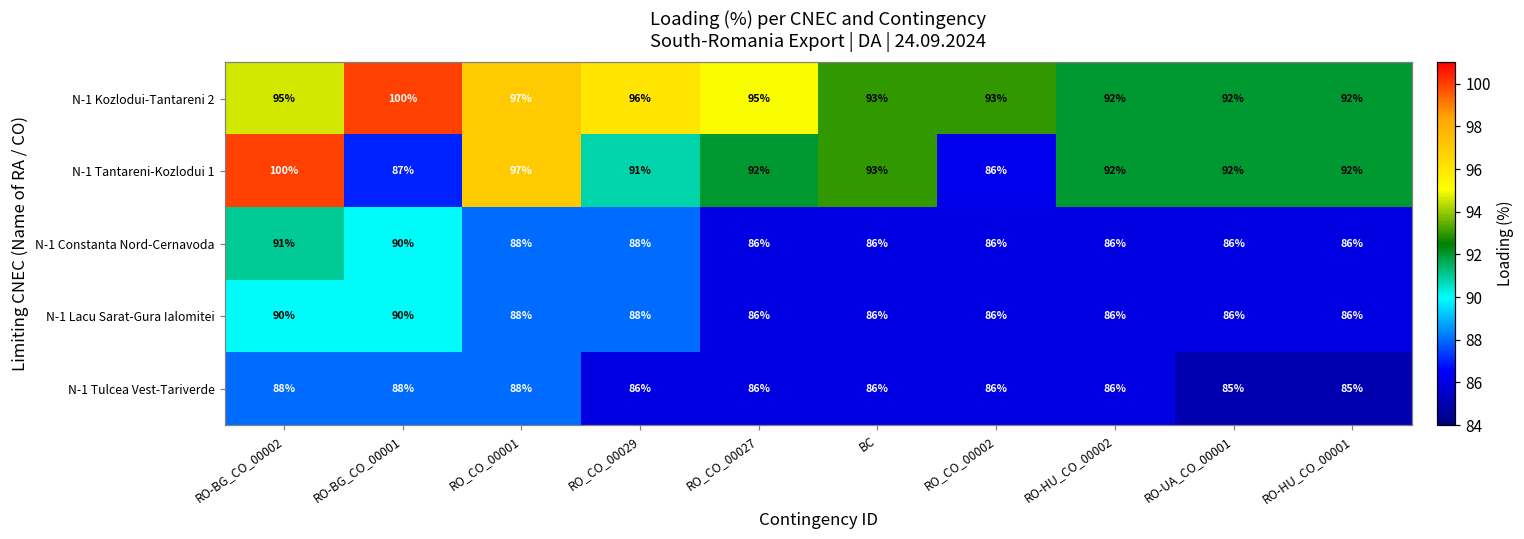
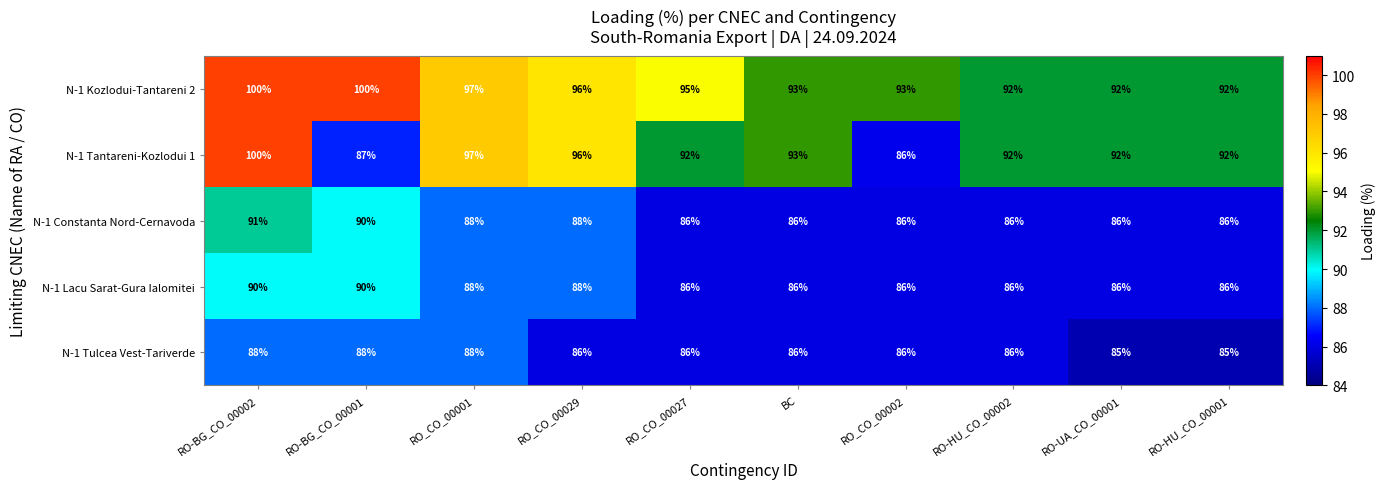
N-1 Kozlodui-Tantareni 2, RO-BG_CO_00002: 95% -> 100%
N-1 Tantareni-Kozlodui 1, RO_CO_00029: 91% -> 96%
